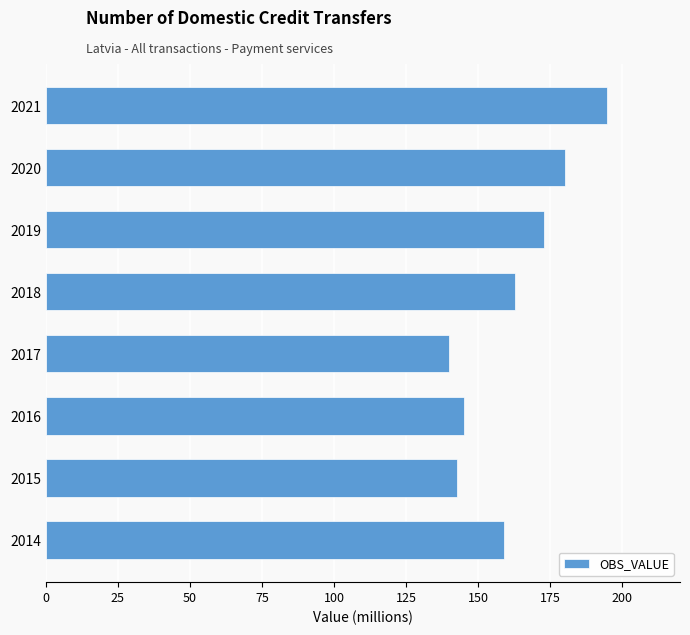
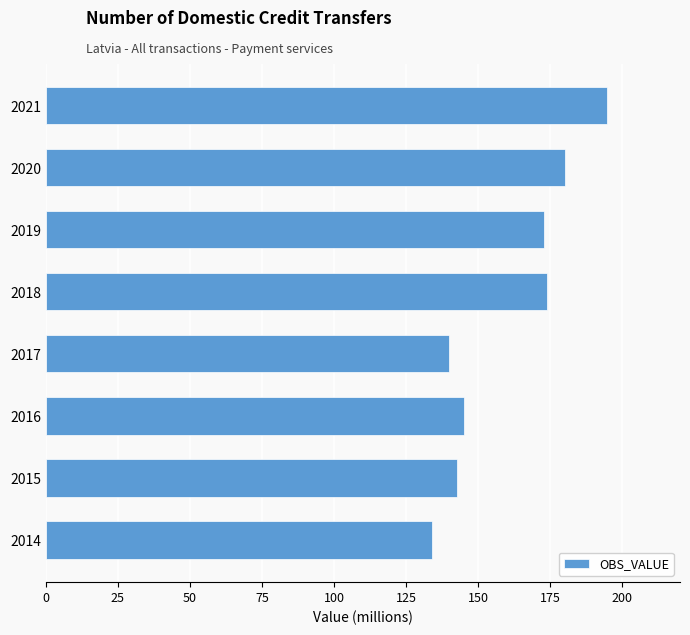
2018: 163 -> 174
2014: 159 -> 134
